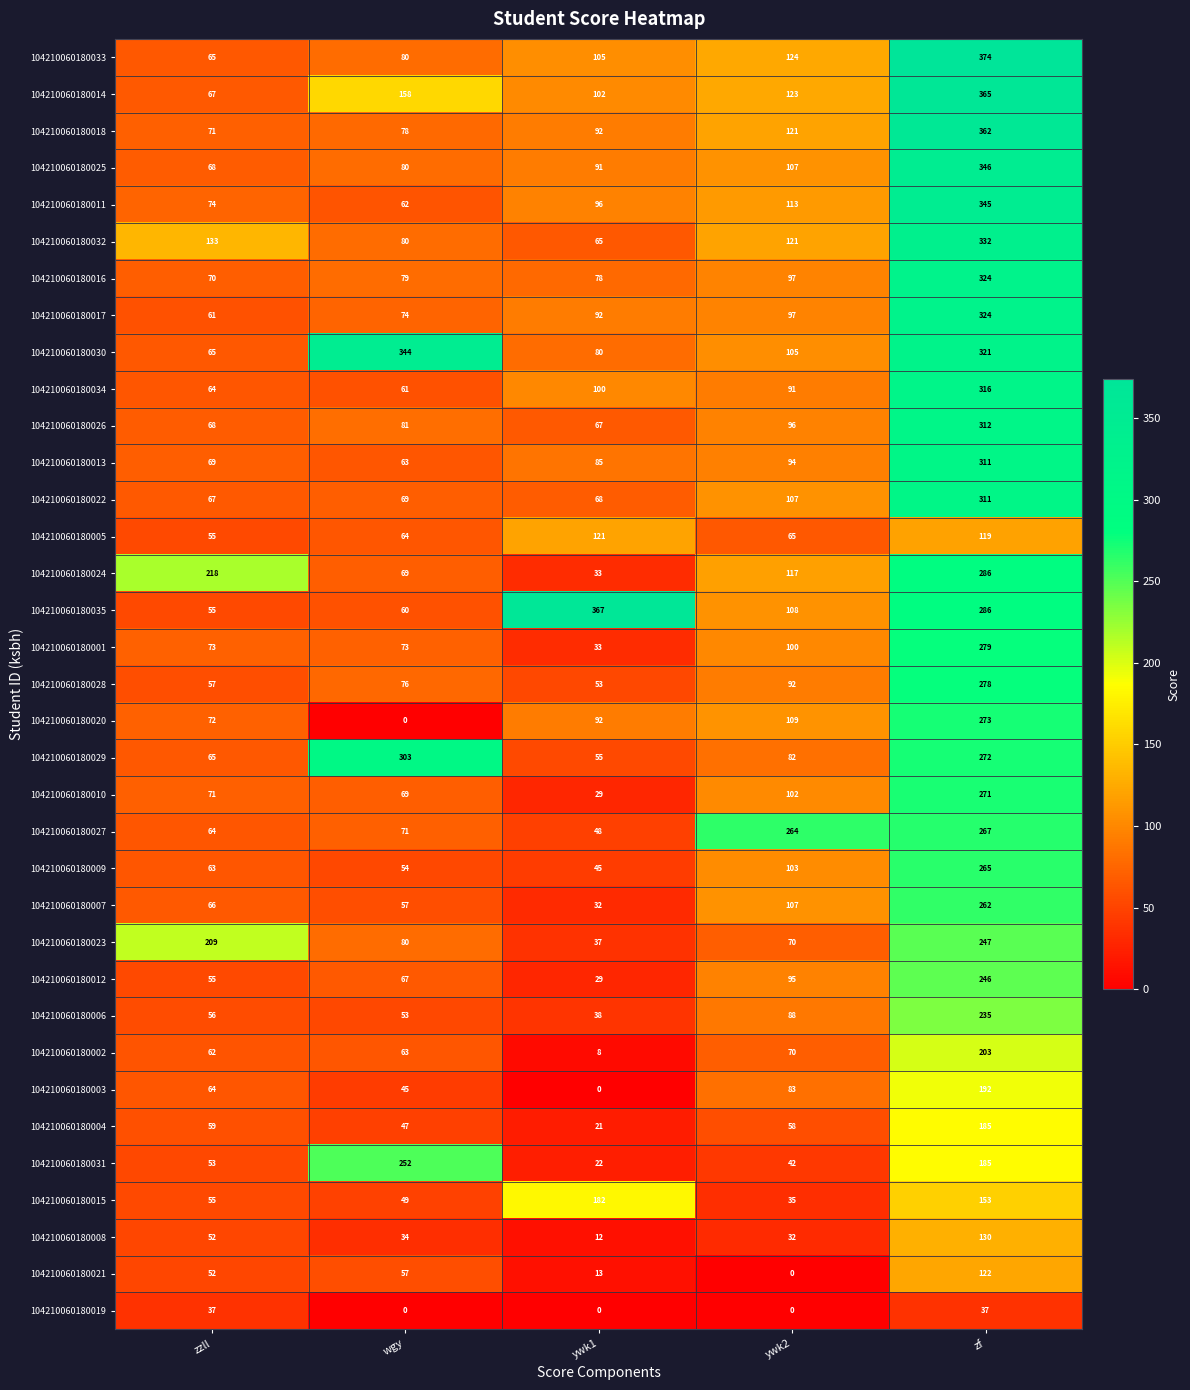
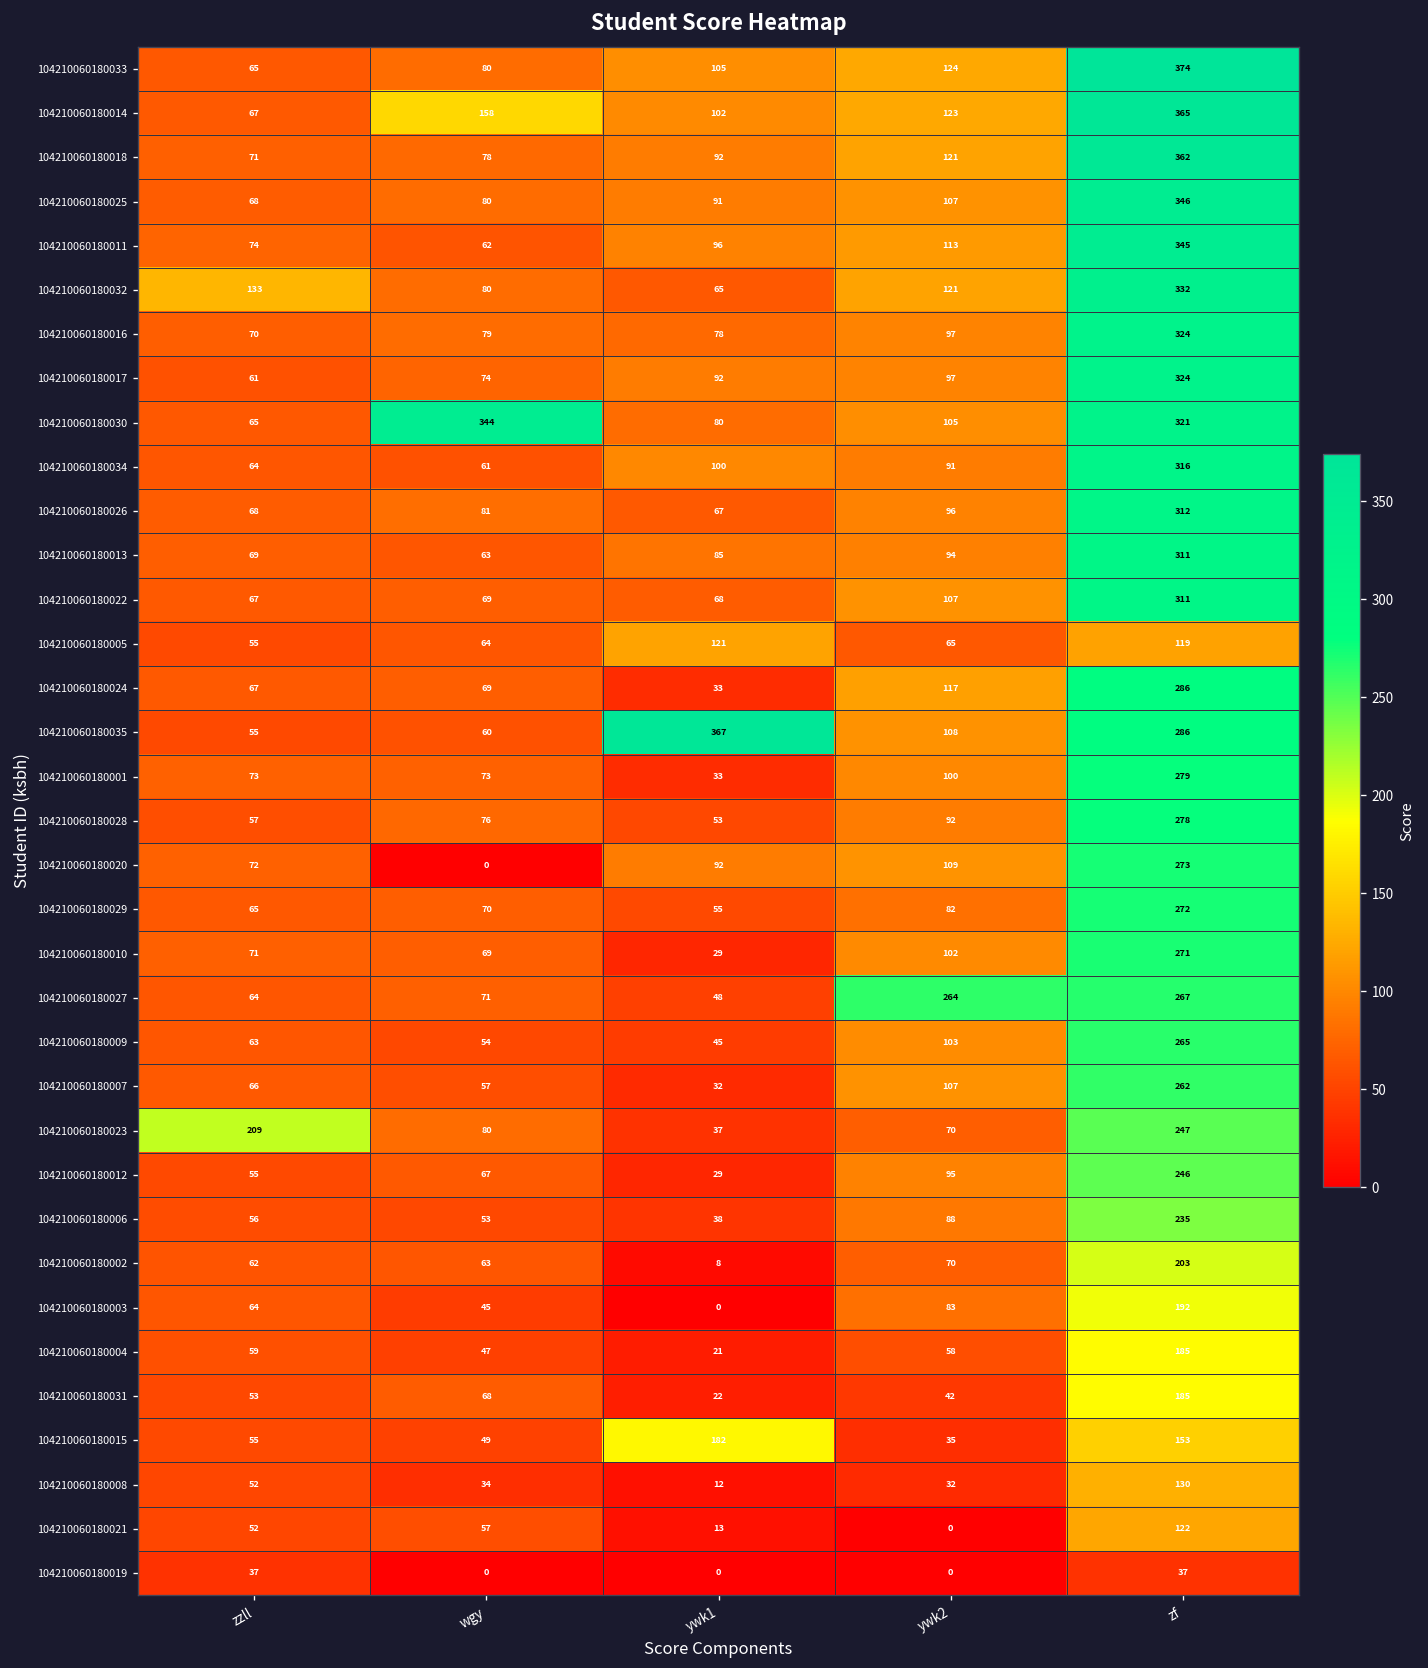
104210060180024, zzll: 218 -> 67
104210060180029, wgy: 303 -> 70
104210060180031, wgy: 252 -> 68
